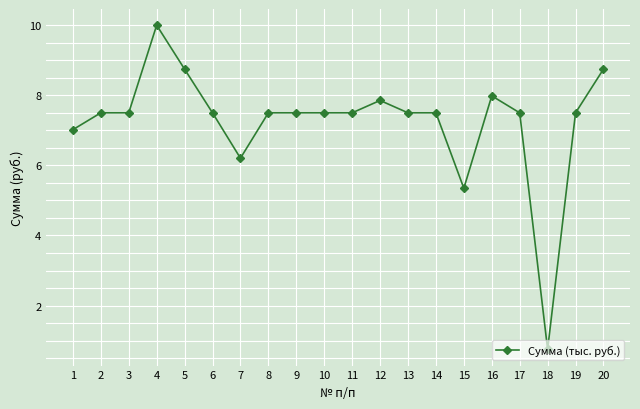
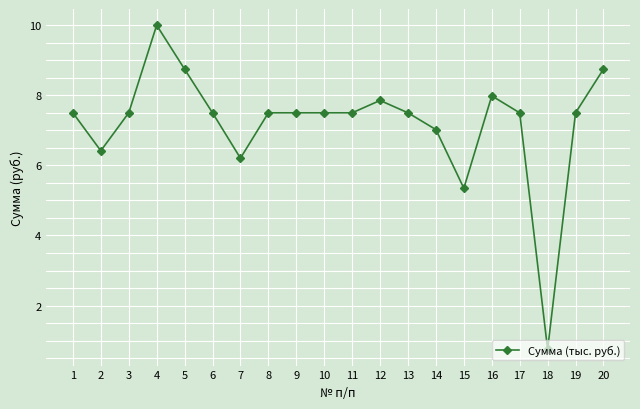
1: 7.0 -> 7.5
2: 7.5 -> 6.4
14: 7.5 -> 7.0
